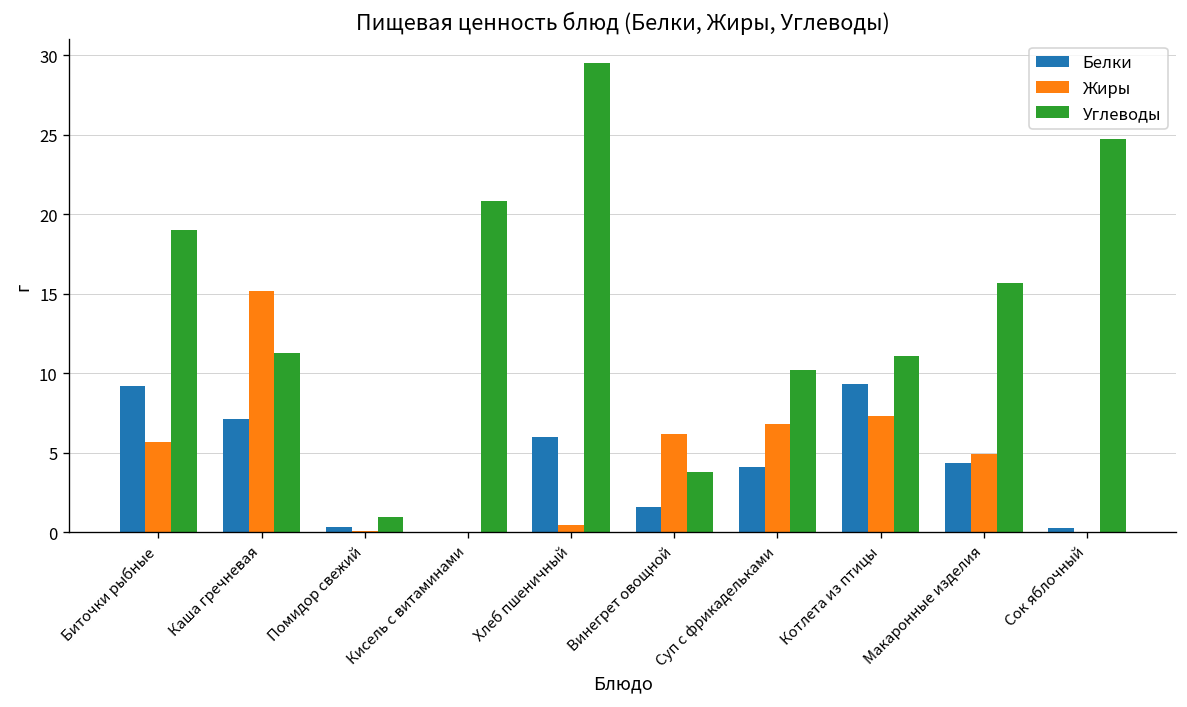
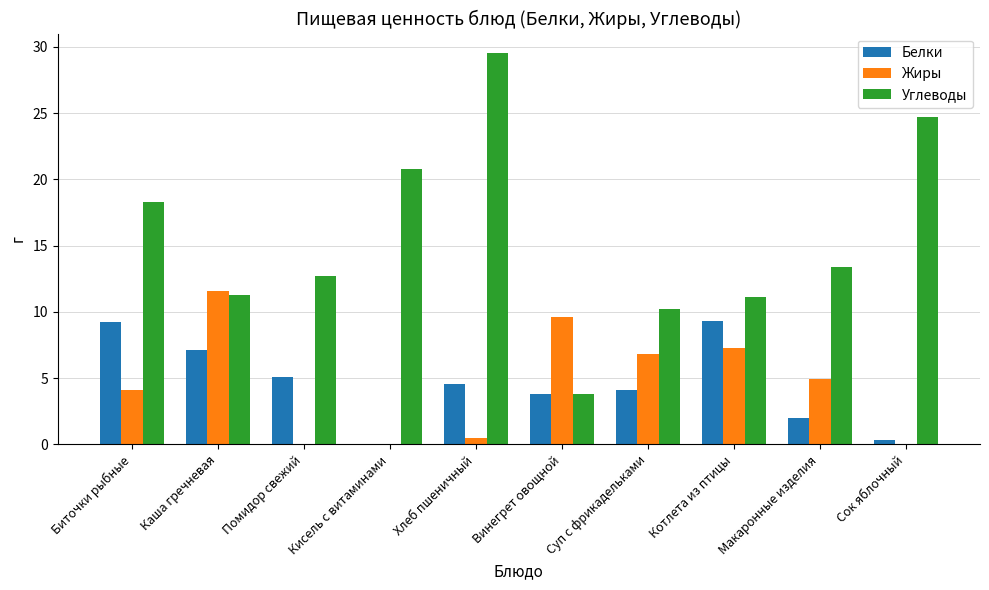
Жиры, Биточки рыбные: 5.7 -> 4.1
Углеводы, Биточки рыбные: 19.0 -> 18.3
Жиры, Каша гречневая: 15.1 -> 11.6
Белки, Помидор свежий: 0.4 -> 5.1
Углеводы, Помидор свежий: 1.0 -> 12.7
Белки, Хлеб пшеничный: 6.0 -> 4.6
Белки, Винегрет овощной: 1.6 -> 3.8
Жиры, Винегрет овощной: 6.2 -> 9.6
Белки, Макаронные изделия: 4.4 -> 2.0
Углеводы, Макаронные изделия: 15.7 -> 13.4
